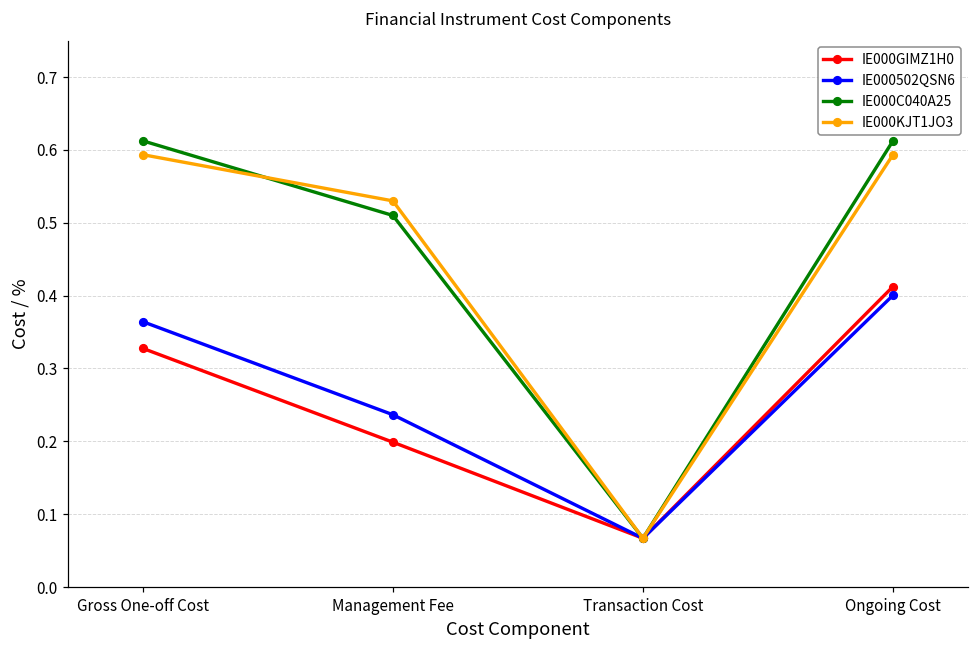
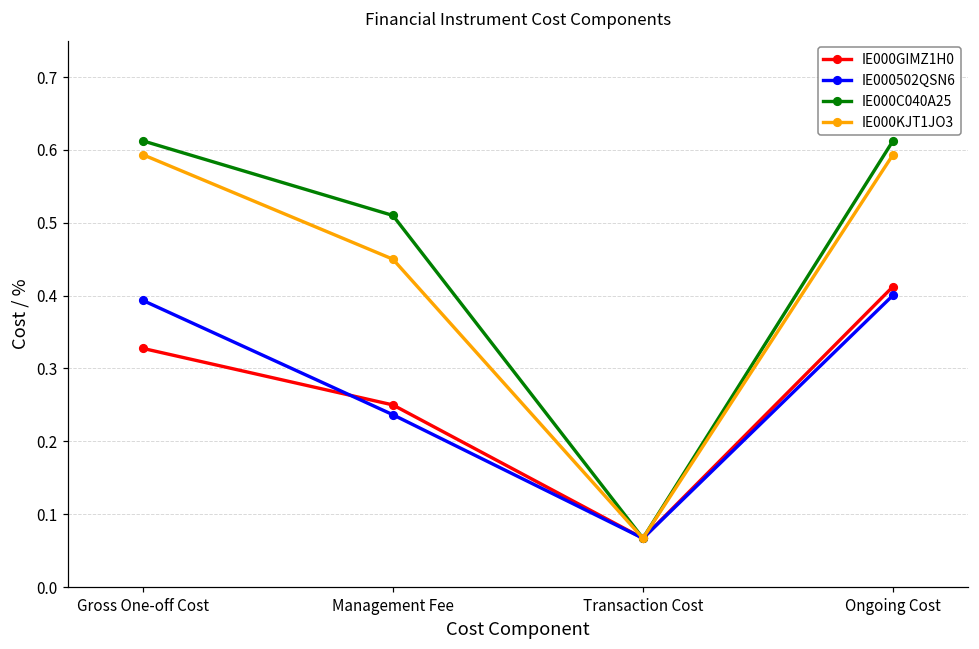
IE000502QSN6, Gross One-off Cost: 0.36 -> 0.39
IE000GIMZ1H0, Management Fee: 0.20 -> 0.25
IE000KJT1JO3, Management Fee: 0.53 -> 0.45
